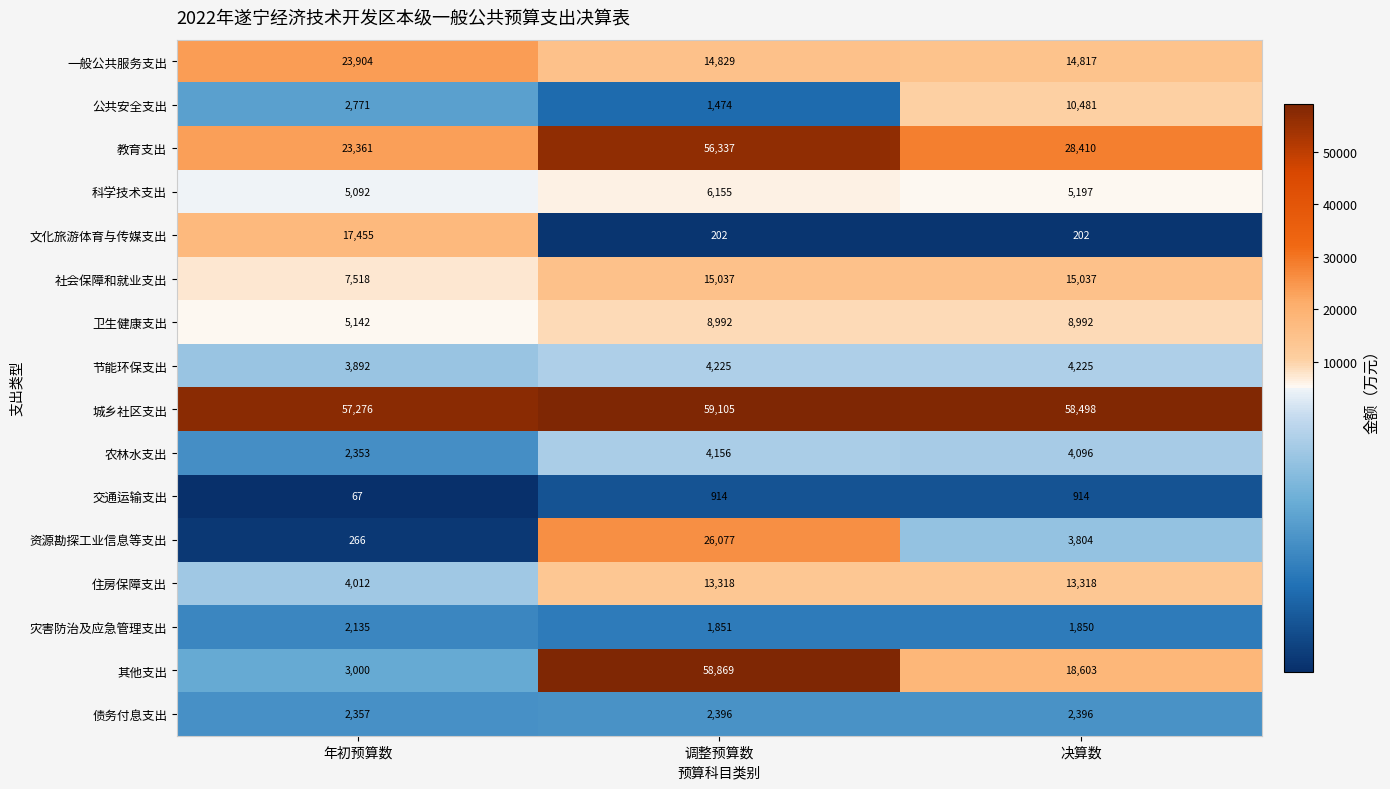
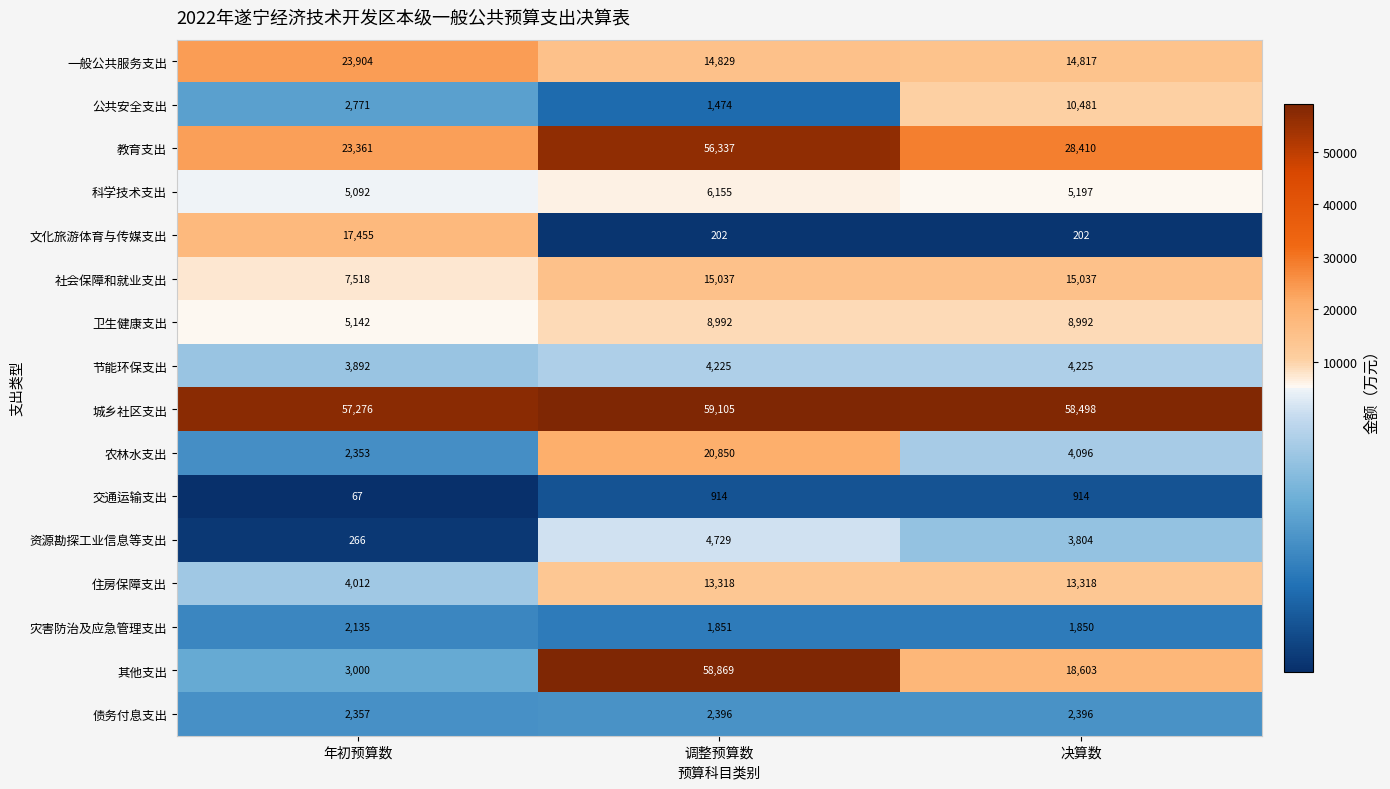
农林水支出, 调整预算数: 4,156 -> 20,850
资源勘探工业信息等支出, 调整预算数: 26,077 -> 4,729
